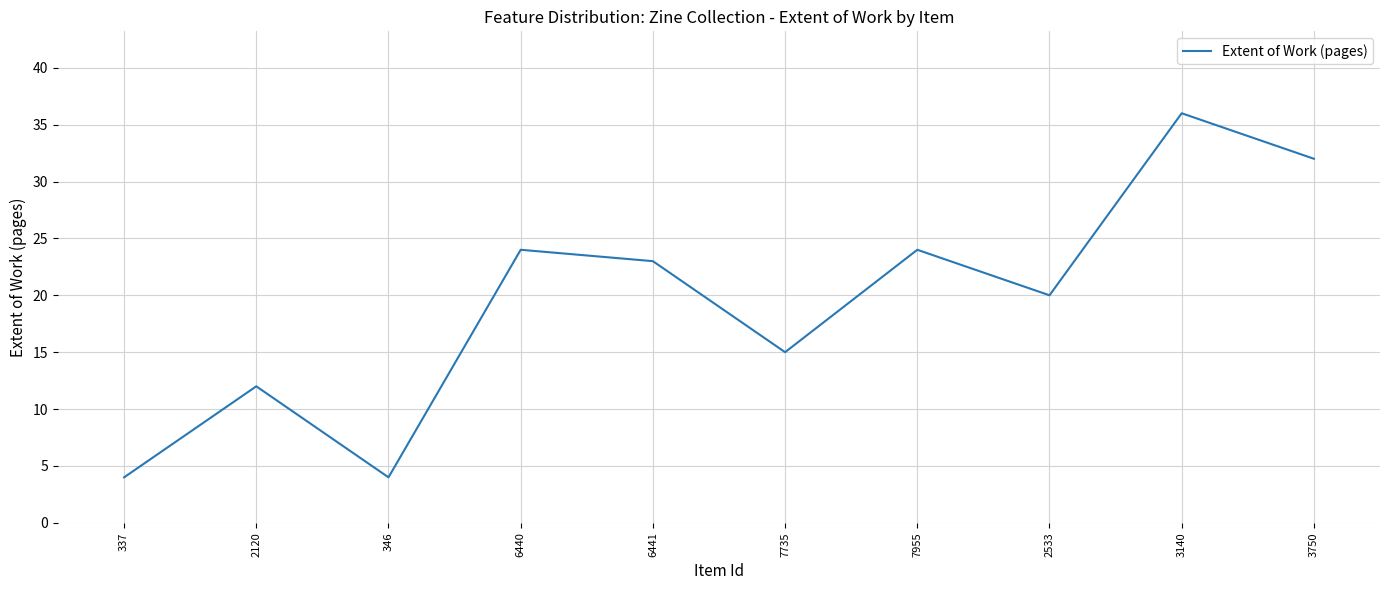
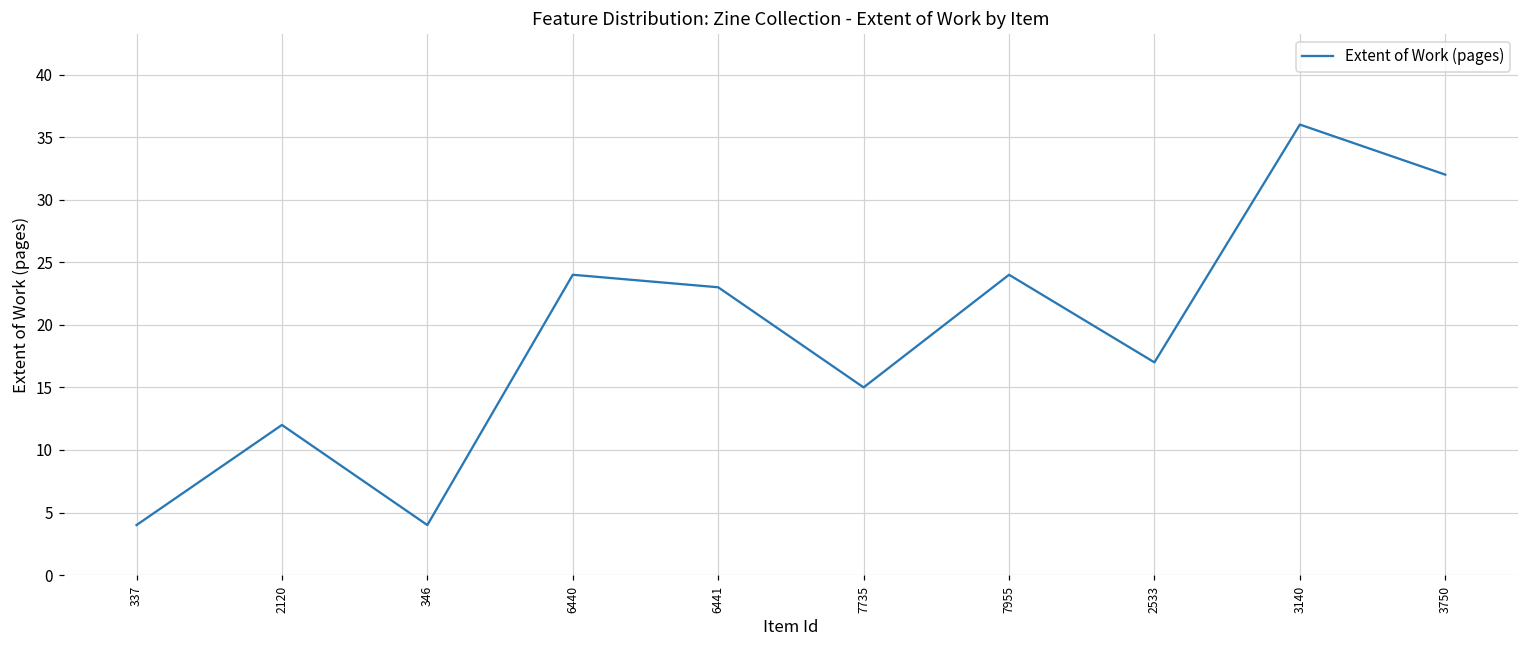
2533: 20 -> 17
